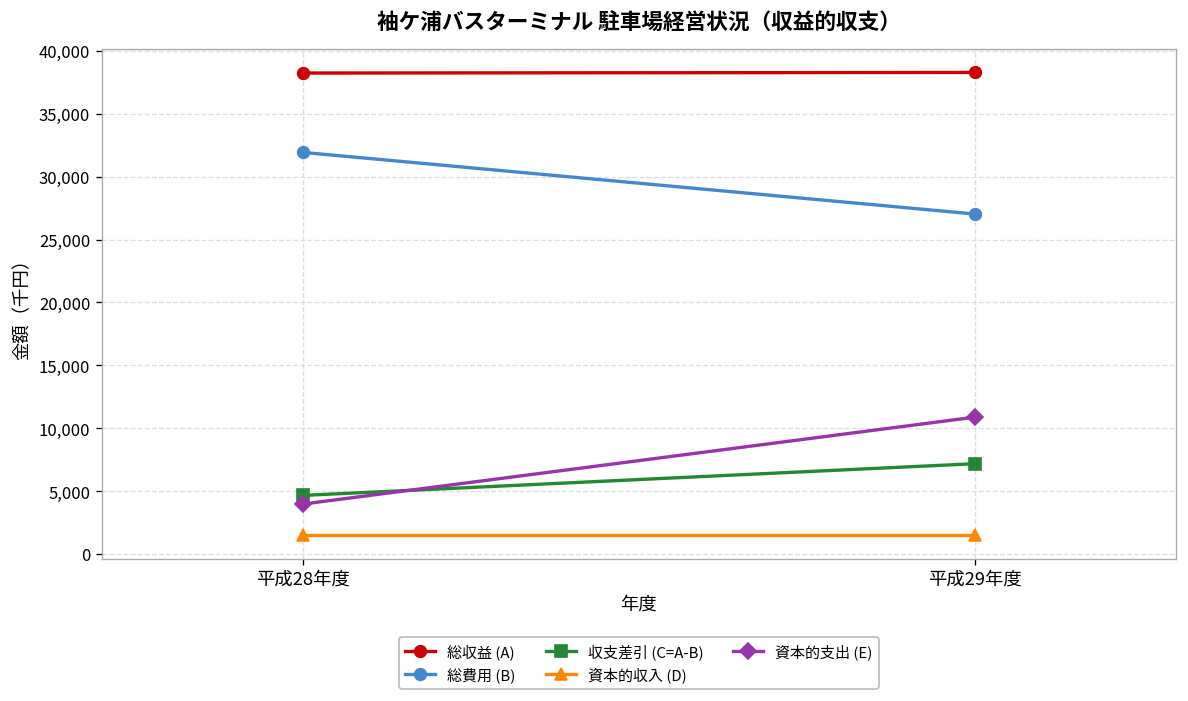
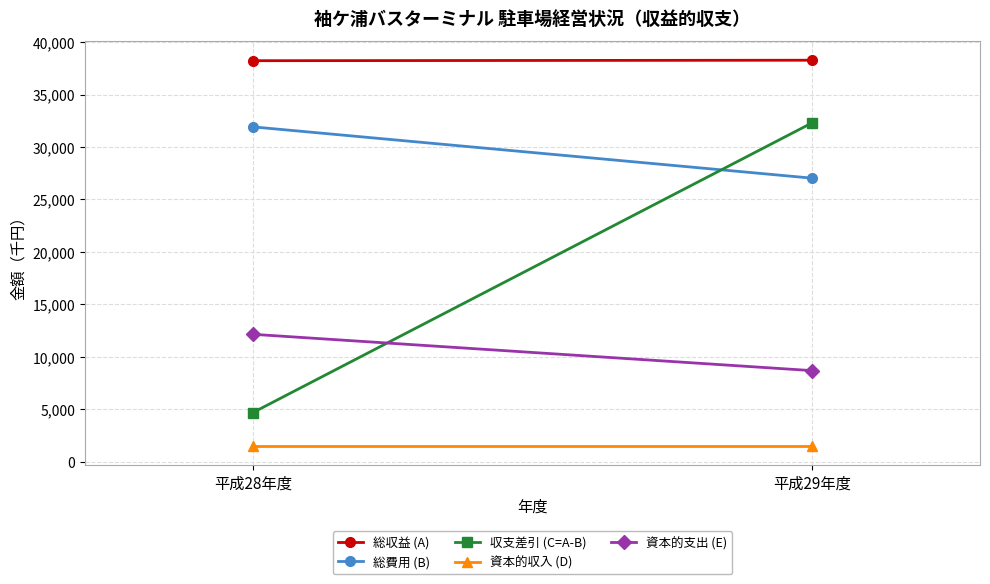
資本的支出 (E), 平成28年度: 4,000 -> 12,100
収支差引 (C=A-B), 平成29年度: 7,200 -> 32,300
資本的支出 (E), 平成29年度: 10,900 -> 8,700
